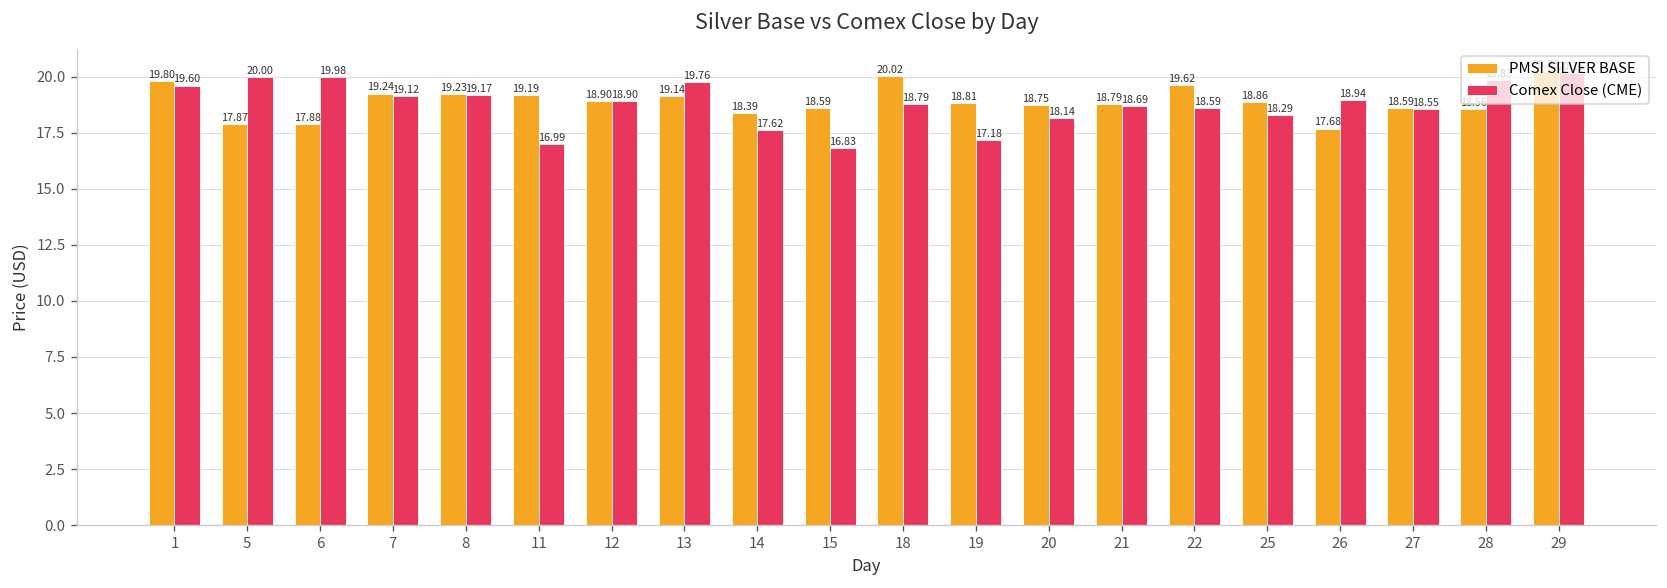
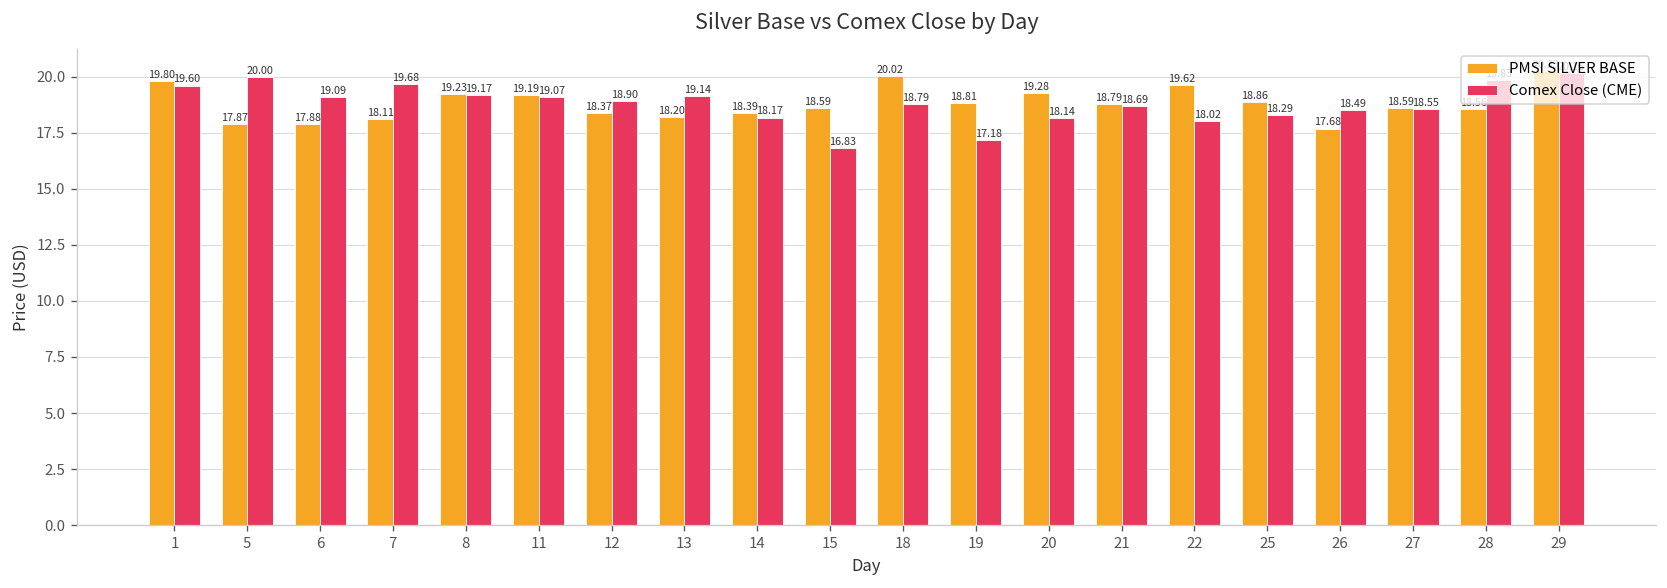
Comex Close (CME), 6: 19.98 -> 19.09
PMSI SILVER BASE, 7: 19.24 -> 18.11
Comex Close (CME), 7: 19.12 -> 19.68
Comex Close (CME), 11: 16.99 -> 19.07
PMSI SILVER BASE, 12: 18.90 -> 18.37
PMSI SILVER BASE, 13: 19.14 -> 18.20
Comex Close (CME), 13: 19.76 -> 19.14
Comex Close (CME), 14: 17.62 -> 18.17
PMSI SILVER BASE, 20: 18.75 -> 19.28
Comex Close (CME), 22: 18.59 -> 18.02
Comex Close (CME), 26: 18.94 -> 18.49
